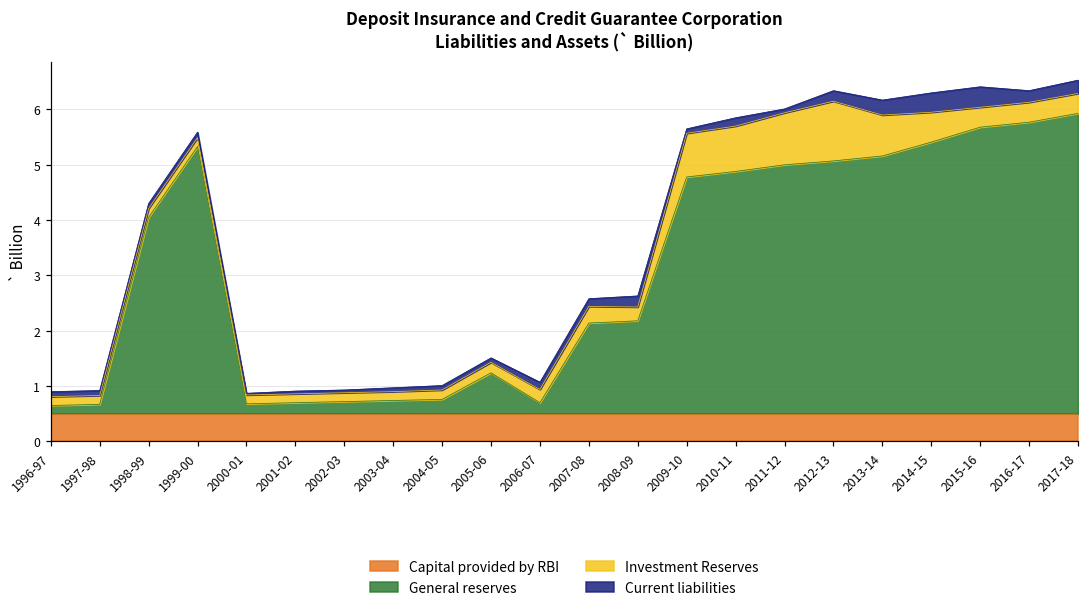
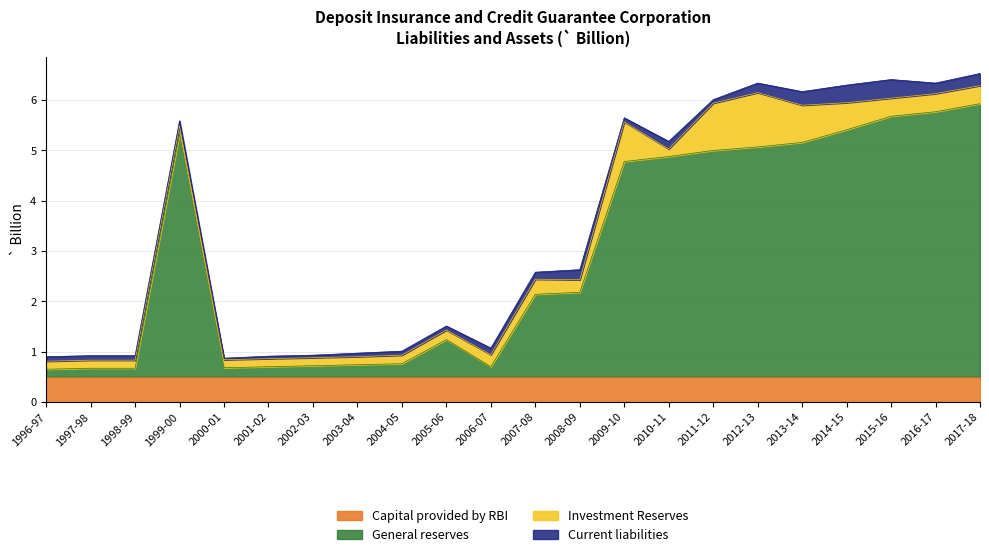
General reserves, 1998-99: 4.1 -> 0.7
Investment Reserves, 2010-11: 0.8 -> 0.2
